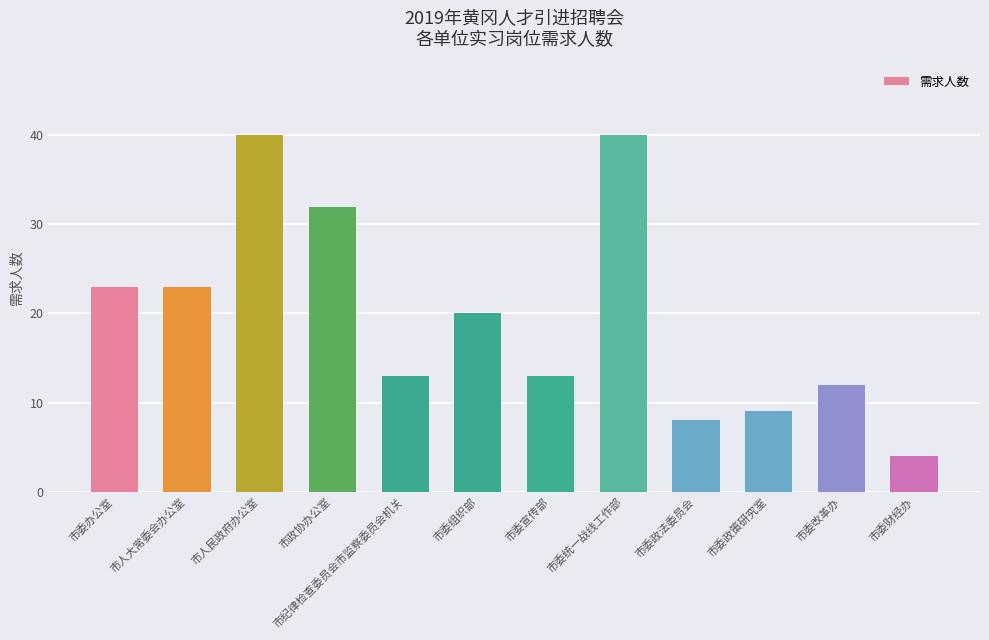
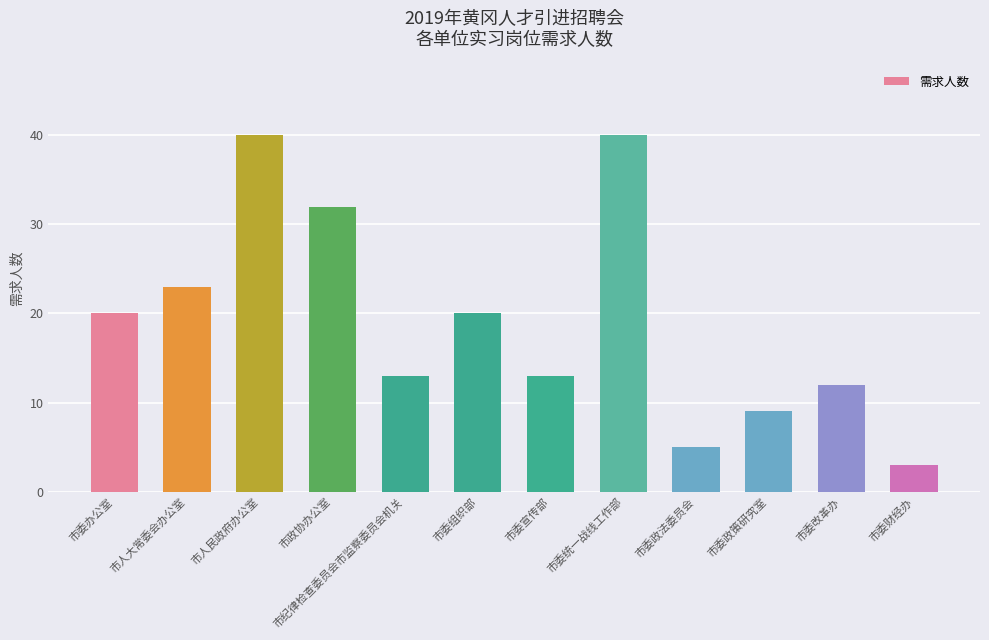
市委办公室: 23 -> 20
市委政法委员会: 8 -> 5
市委财经办: 4 -> 3
